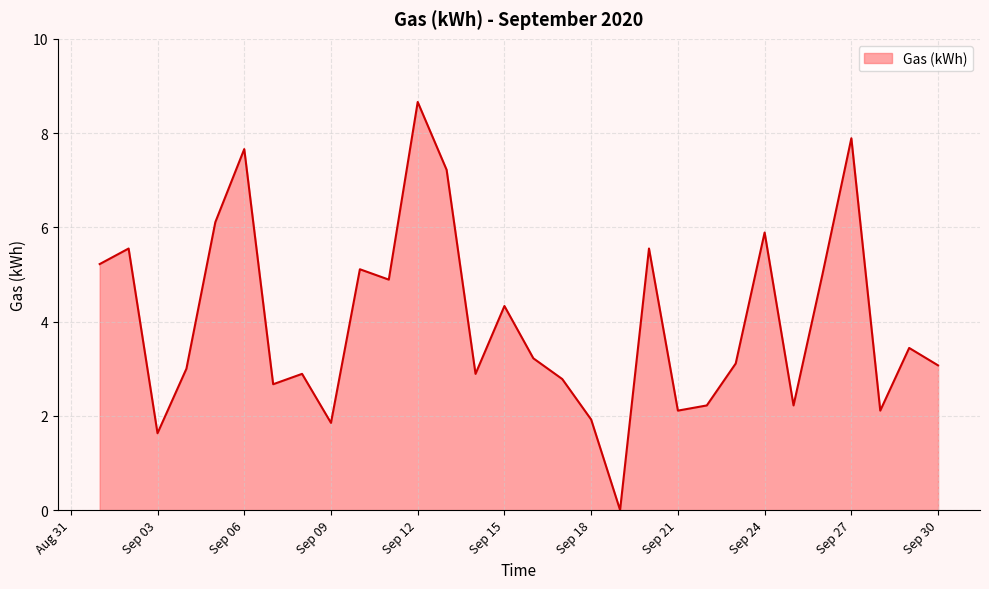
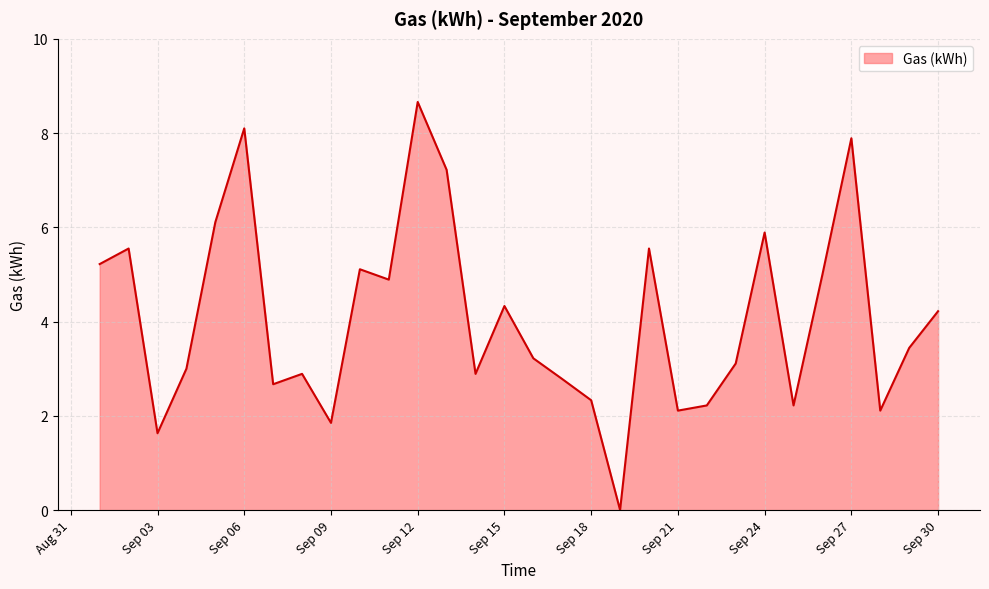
Sep 06: 7.7 -> 8.1
Sep 18: 1.9 -> 2.3
Sep 30: 3.1 -> 4.2
